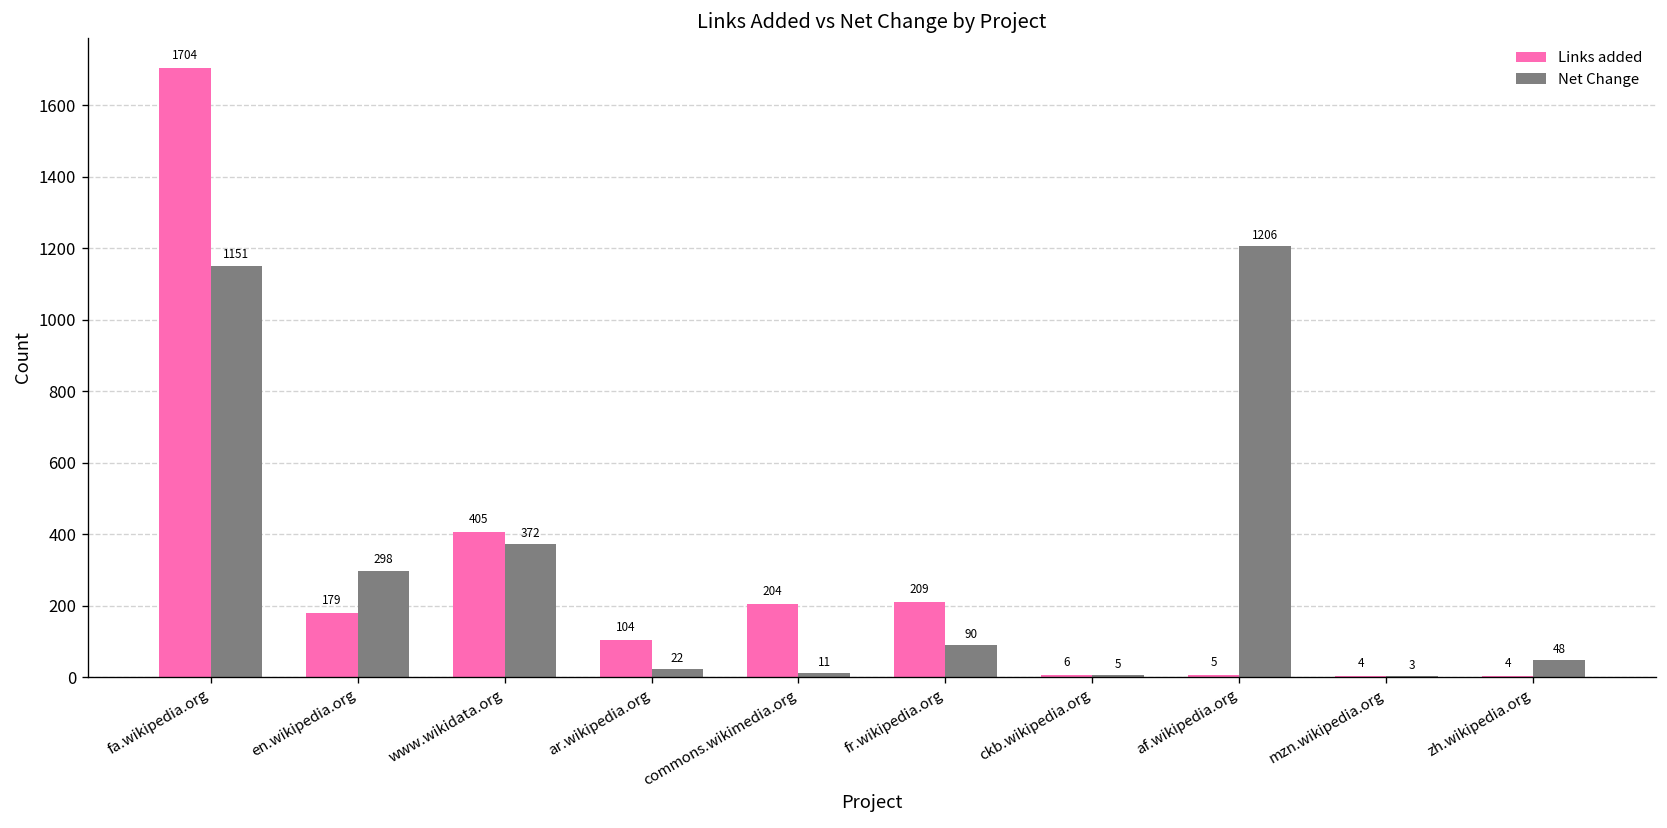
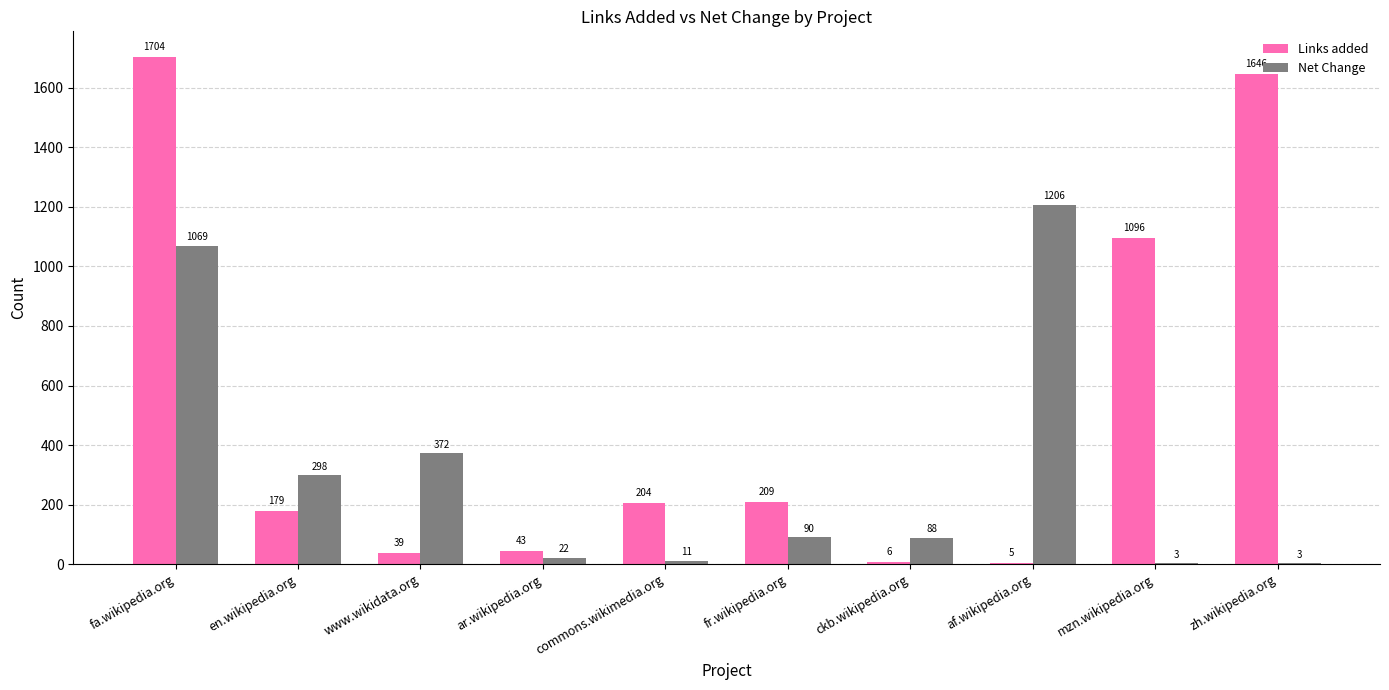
Net Change, fa.wikipedia.org: 1151 -> 1069
Links added, www.wikidata.org: 405 -> 39
Links added, ar.wikipedia.org: 104 -> 43
Net Change, ckb.wikipedia.org: 5 -> 88
Links added, mzn.wikipedia.org: 4 -> 1096
Links added, zh.wikipedia.org: 4 -> 1646
Net Change, zh.wikipedia.org: 48 -> 3
